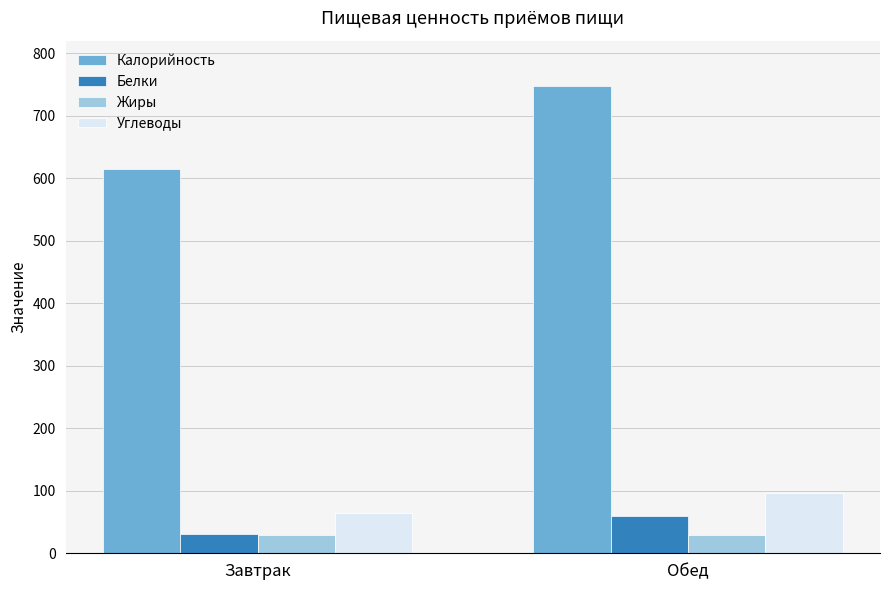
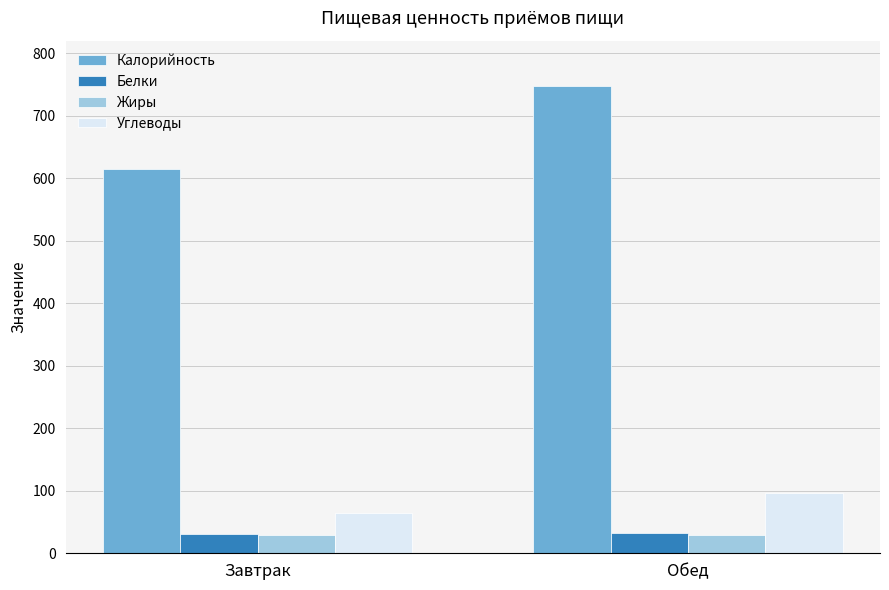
Белки, Обед: 60 -> 30
